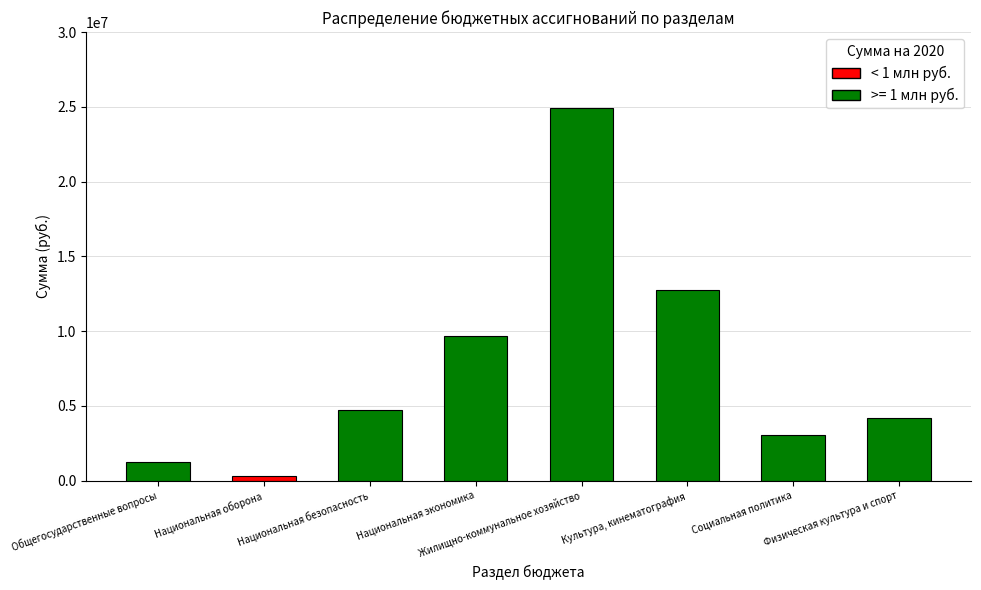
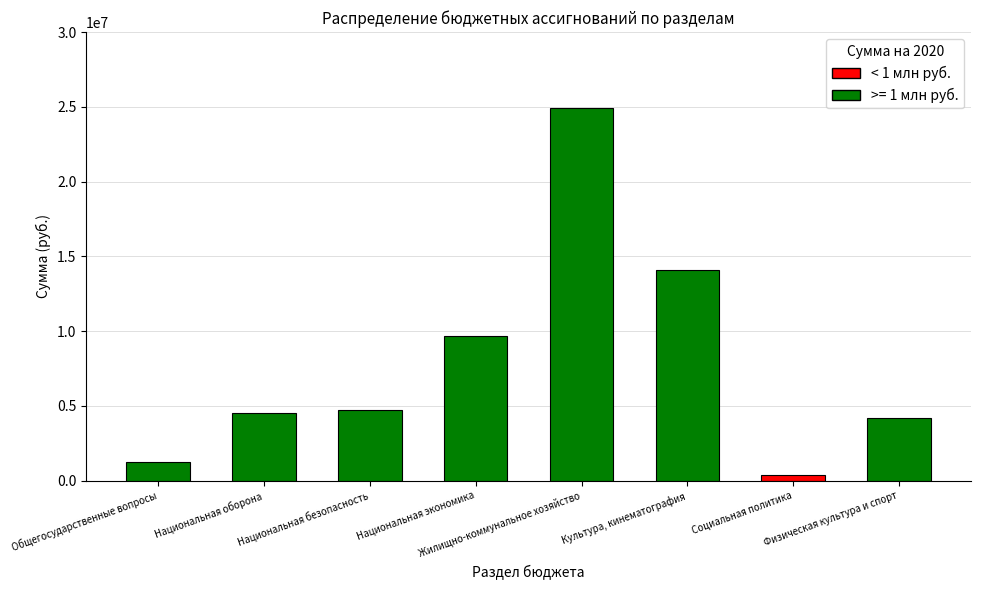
Национальная оборона: 300000 -> 4500000
Культура, кинематография: 12800000 -> 14100000
Социальная политика: 3000000 -> 400000
